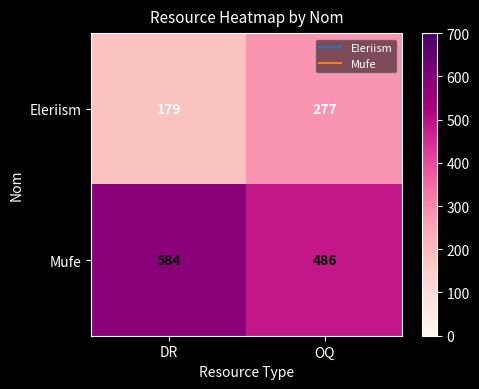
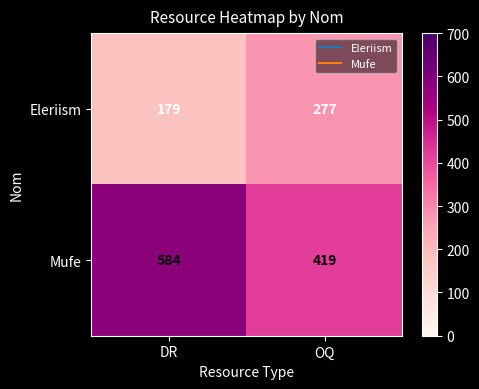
Mufe, OQ: 486 -> 419
